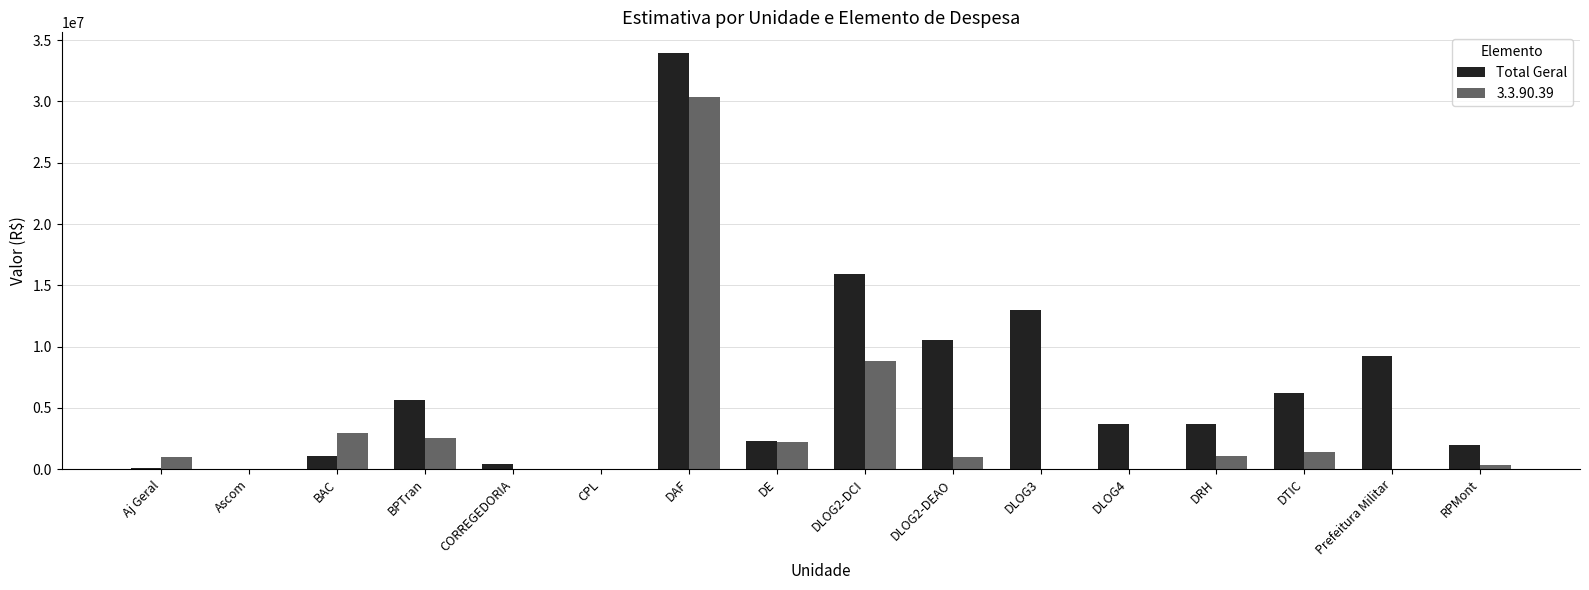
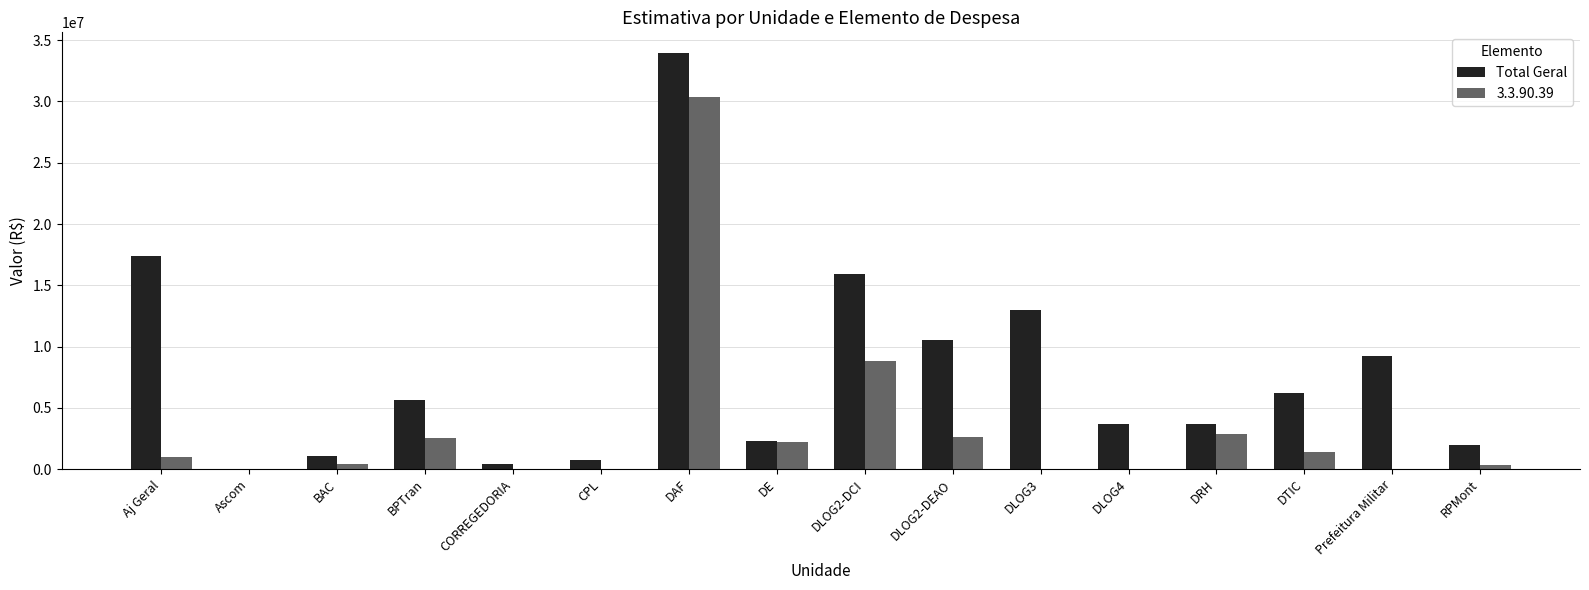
Total Geral, Aj Geral: 100000 -> 17400000
3.3.90.39, BAC: 2900000 -> 400000
Total Geral, CPL: 0 -> 700000
3.3.90.39, DLOG2-DEAO: 1000000 -> 2600000
3.3.90.39, DRH: 1100000 -> 2900000
